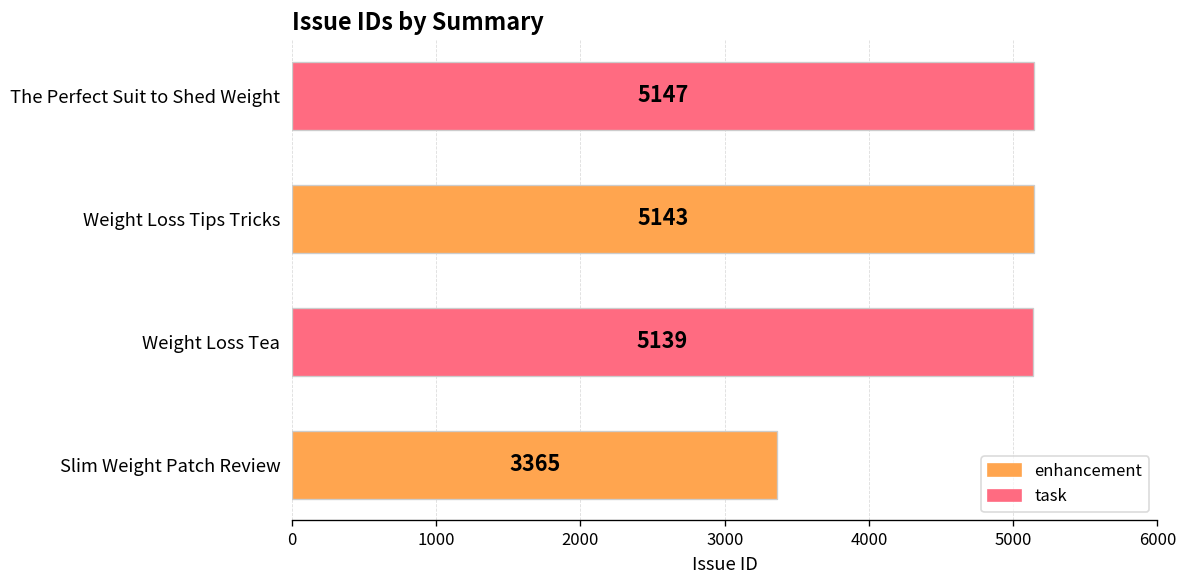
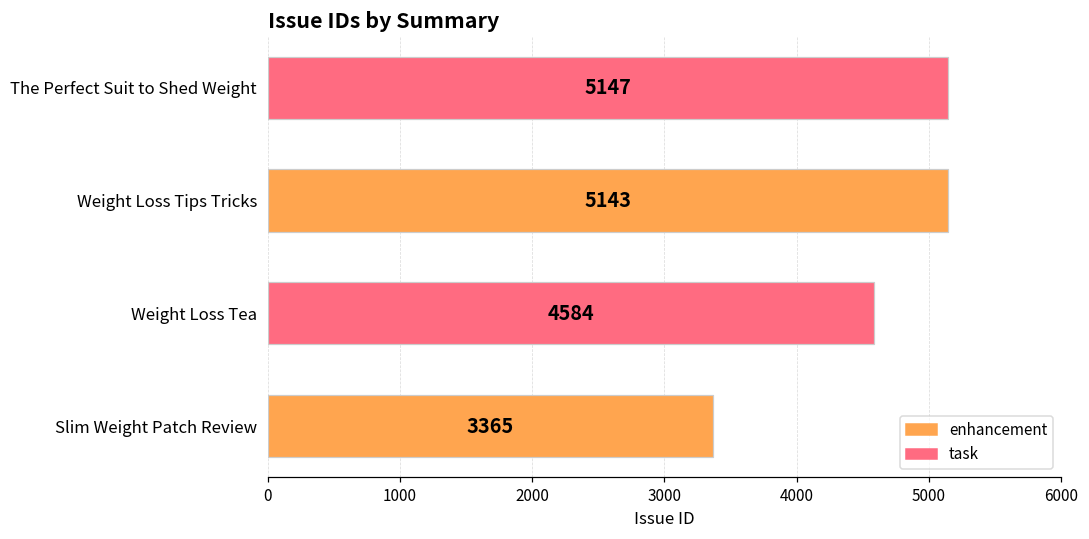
Weight Loss Tea: 5139 -> 4584
